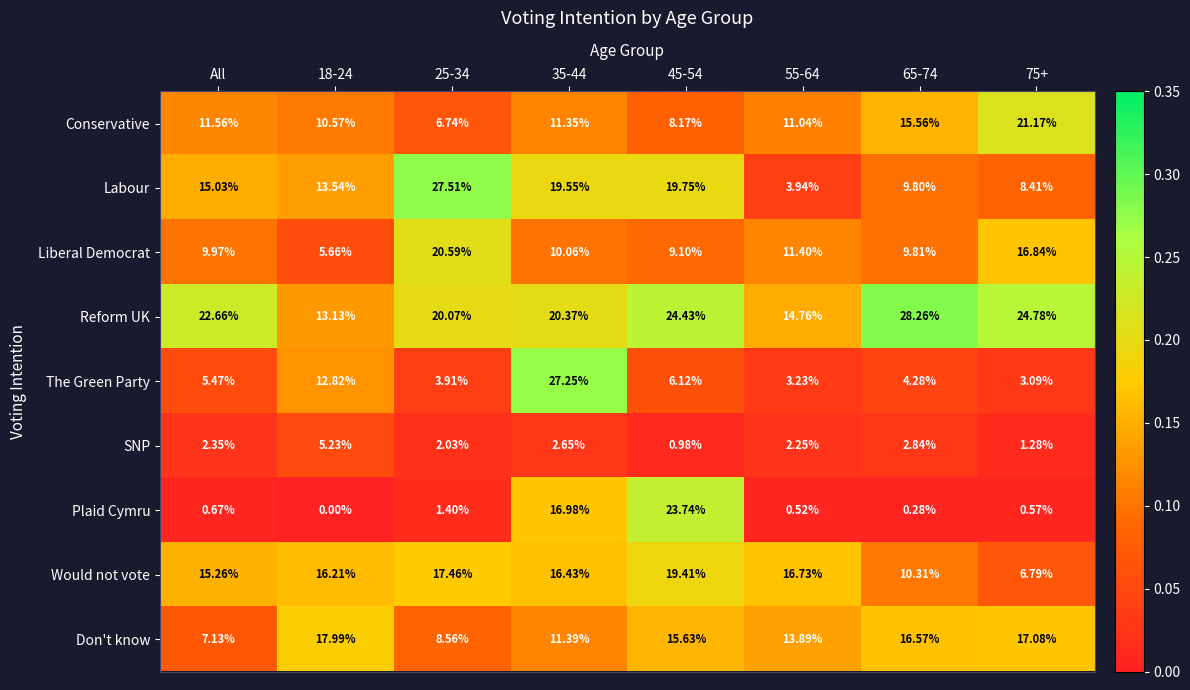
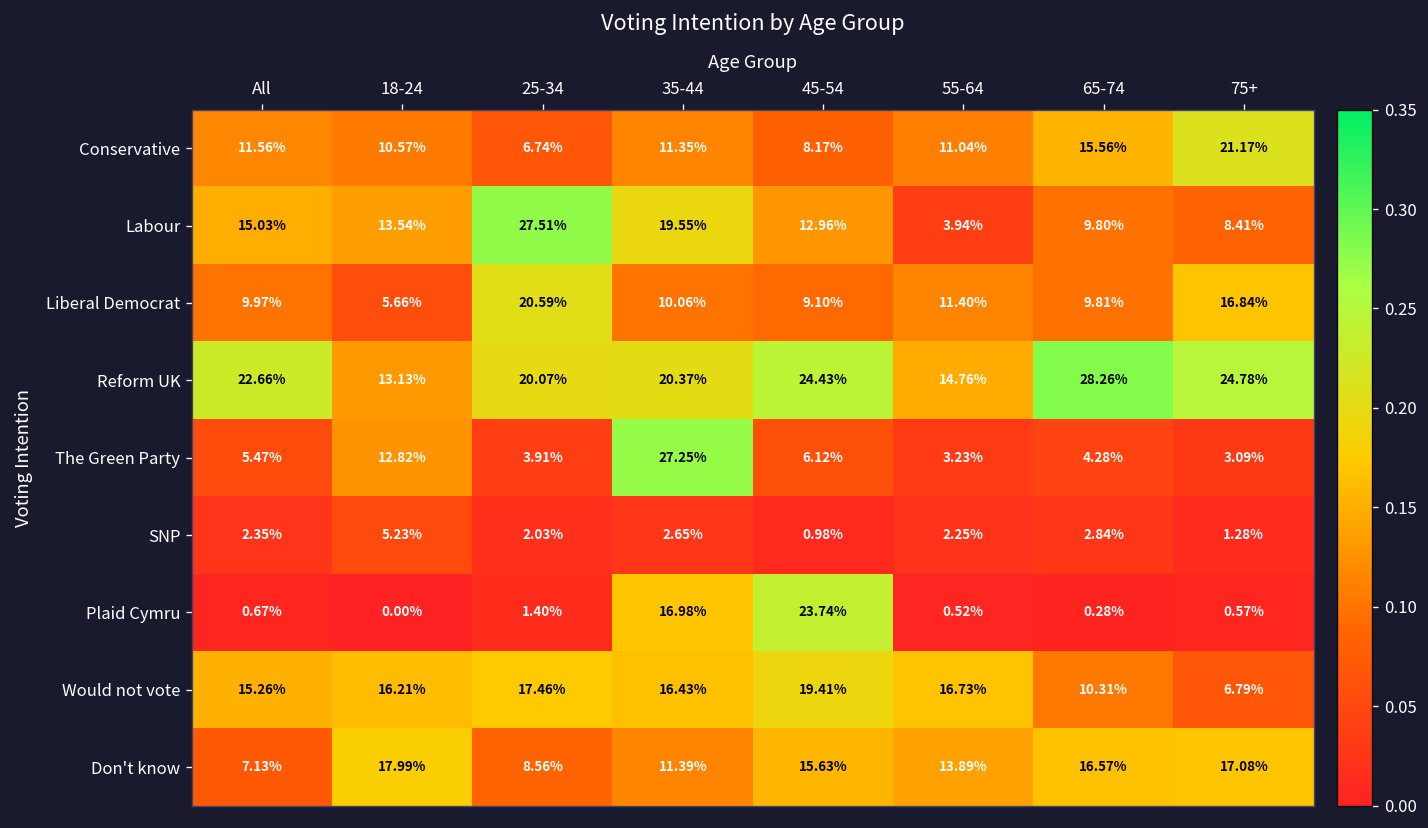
Labour, 45-54: 19.75% -> 12.96%
